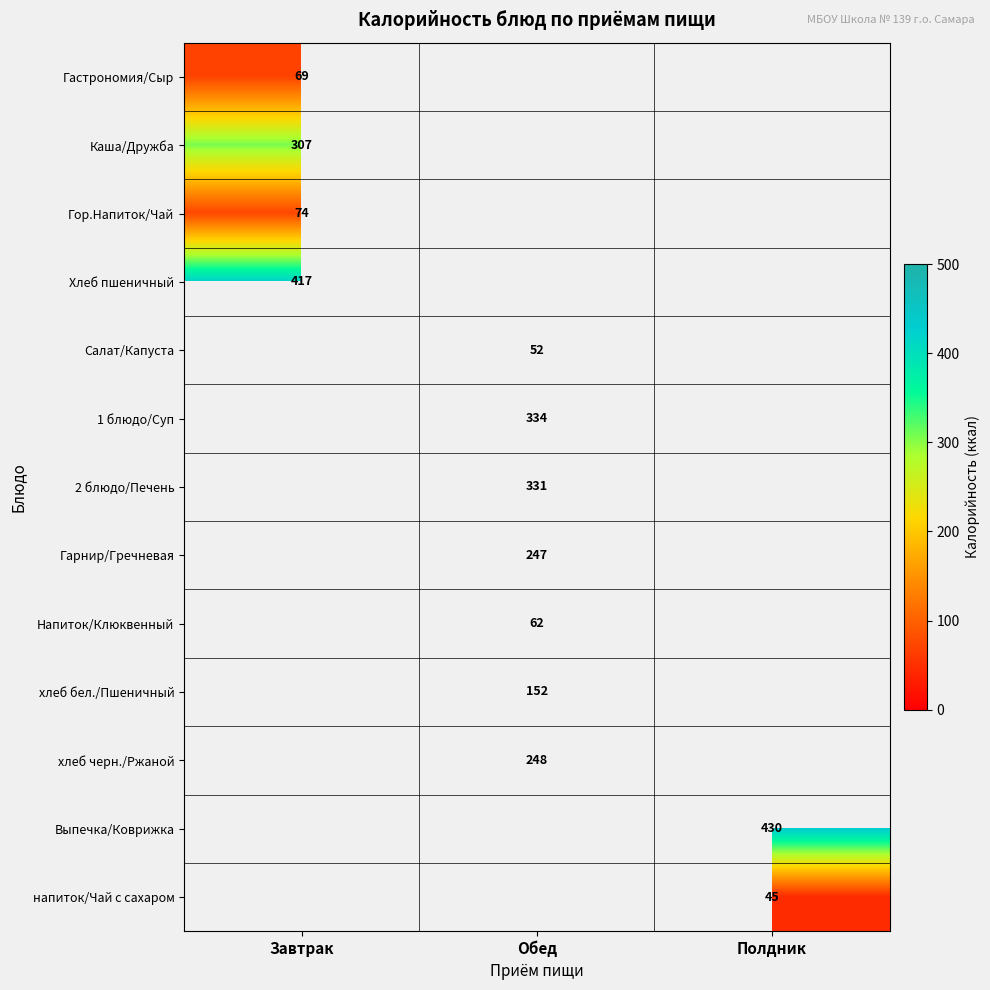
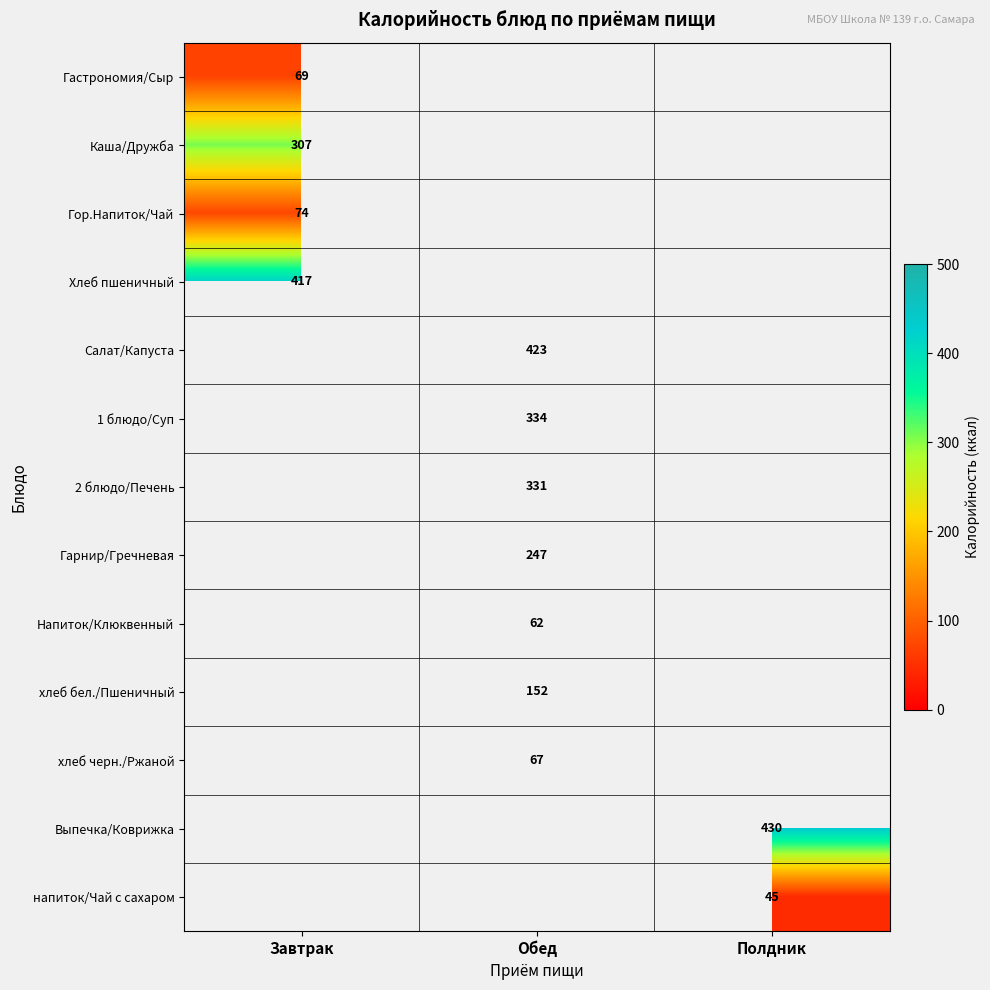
Салат/Капуста, Обед: 52 -> 423
хлеб черн./Ржаной, Обед: 248 -> 67
